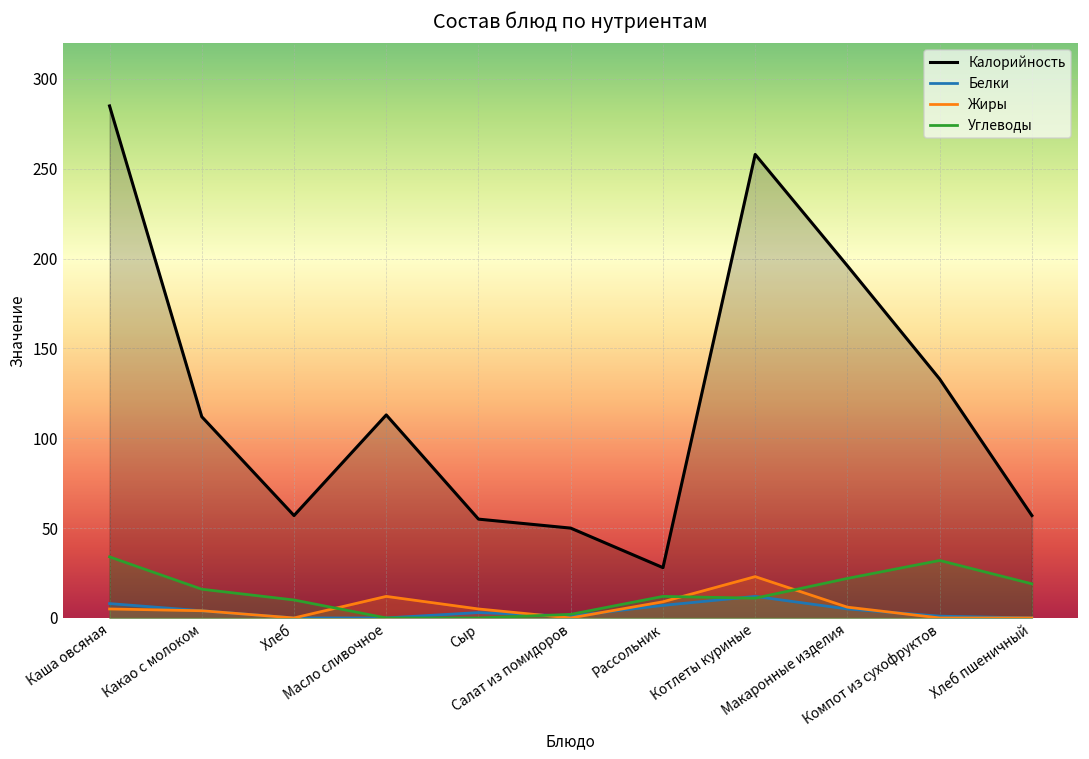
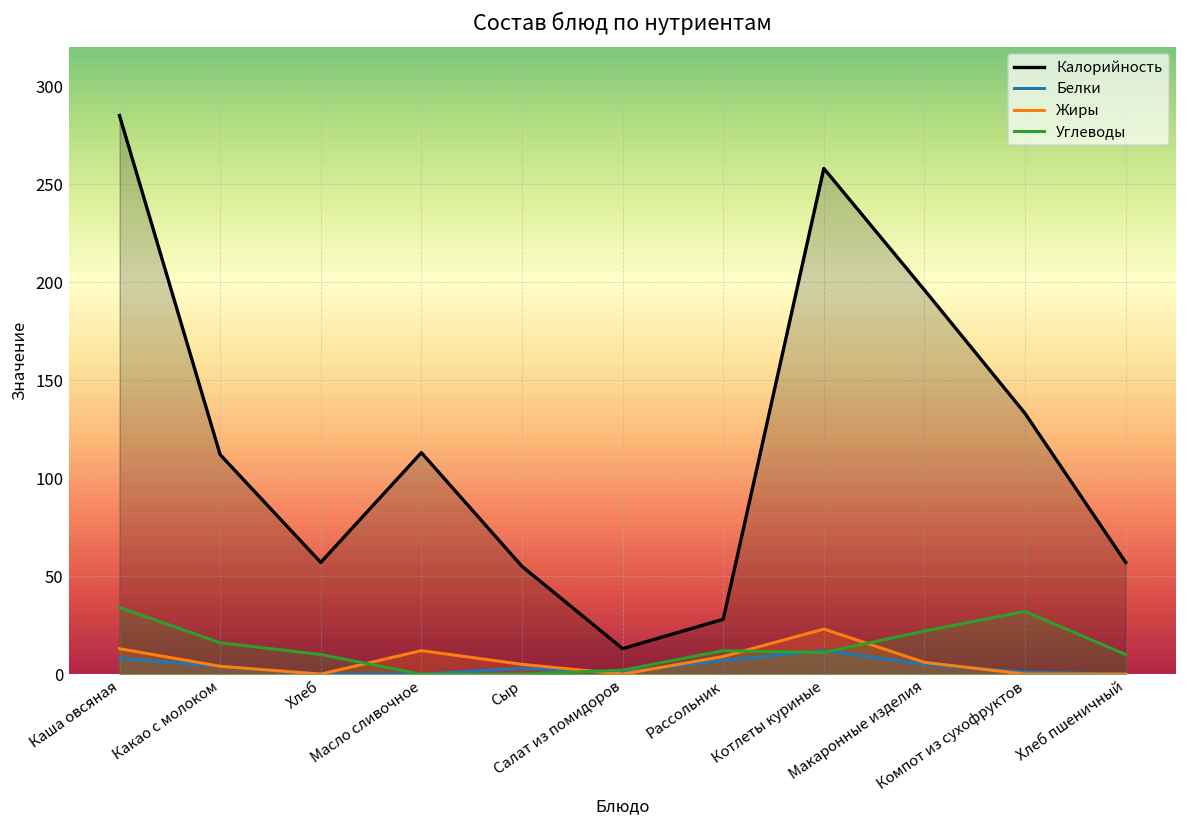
Жиры, Каша овсяная: 5 -> 13
Калорийность, Салат из помидоров: 50 -> 13
Углеводы, Хлеб пшеничный: 19 -> 10
